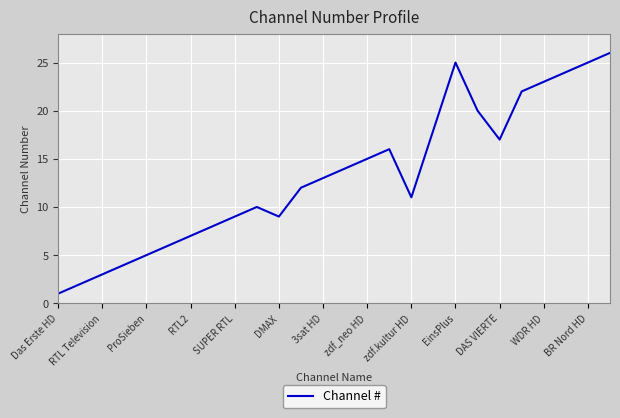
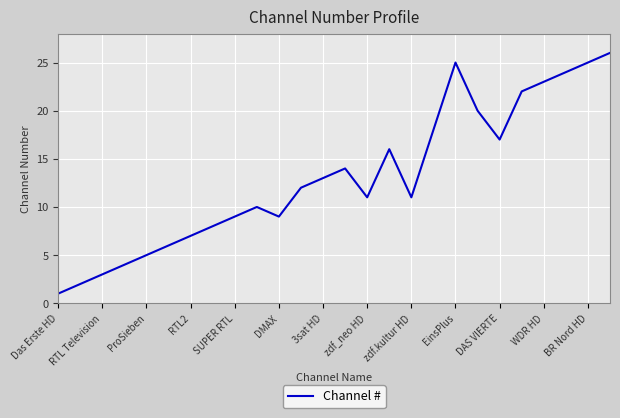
zdf_neo HD: 15 -> 11
